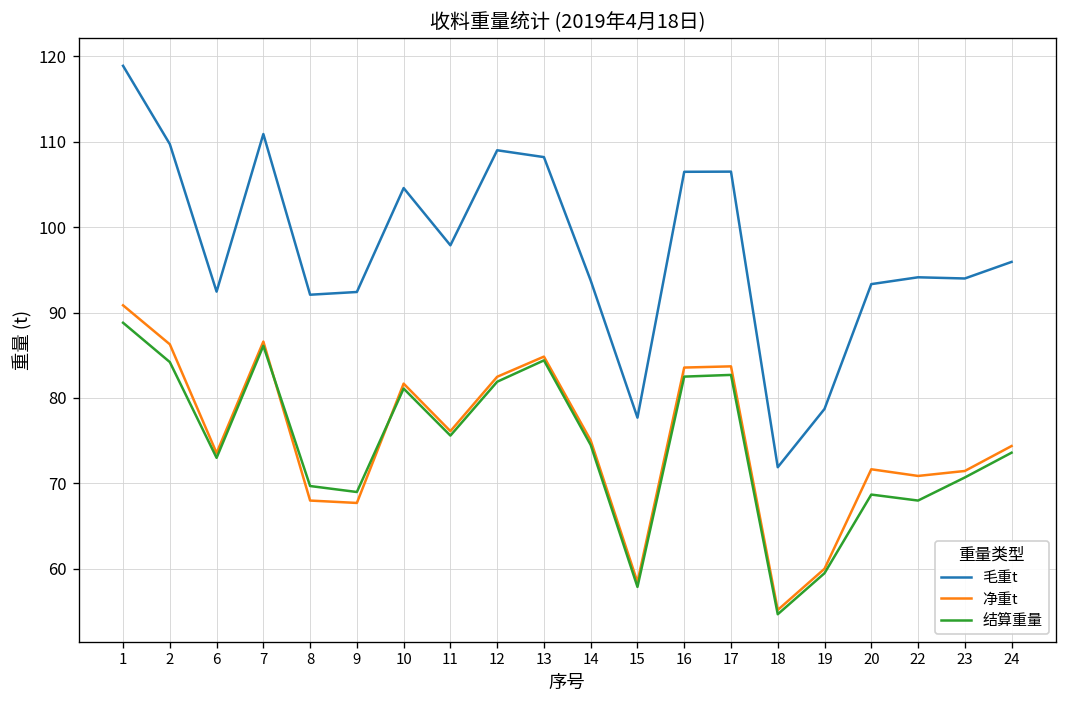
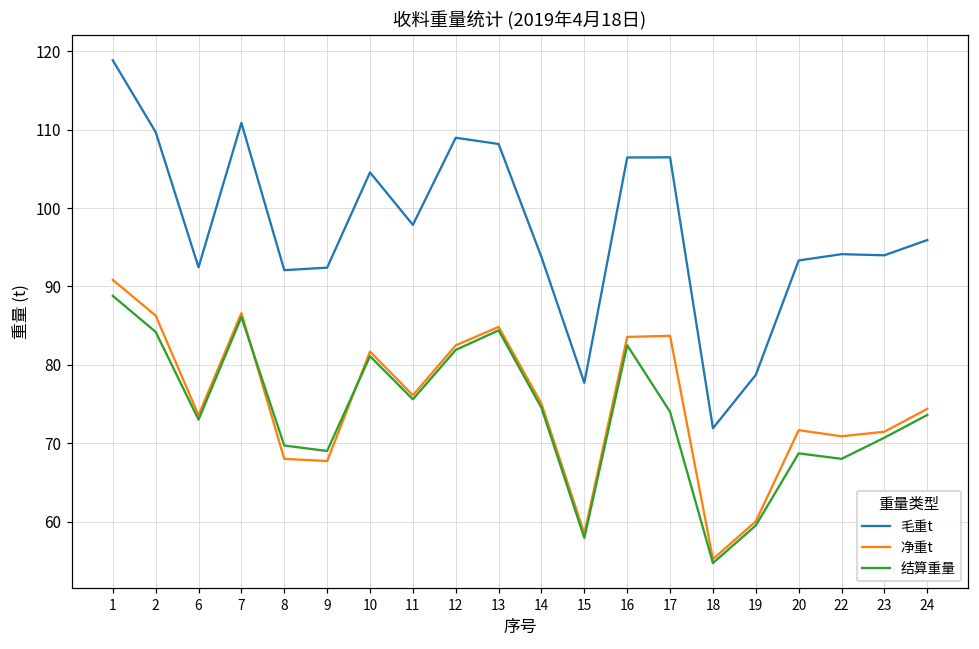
结算重量, 17: 83 -> 74
